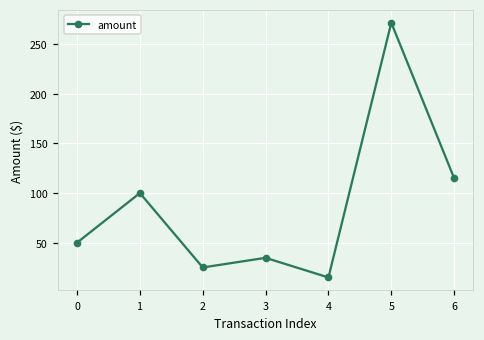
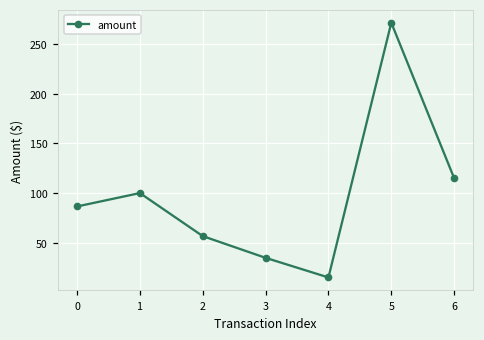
0: 50 -> 90
2: 30 -> 60
